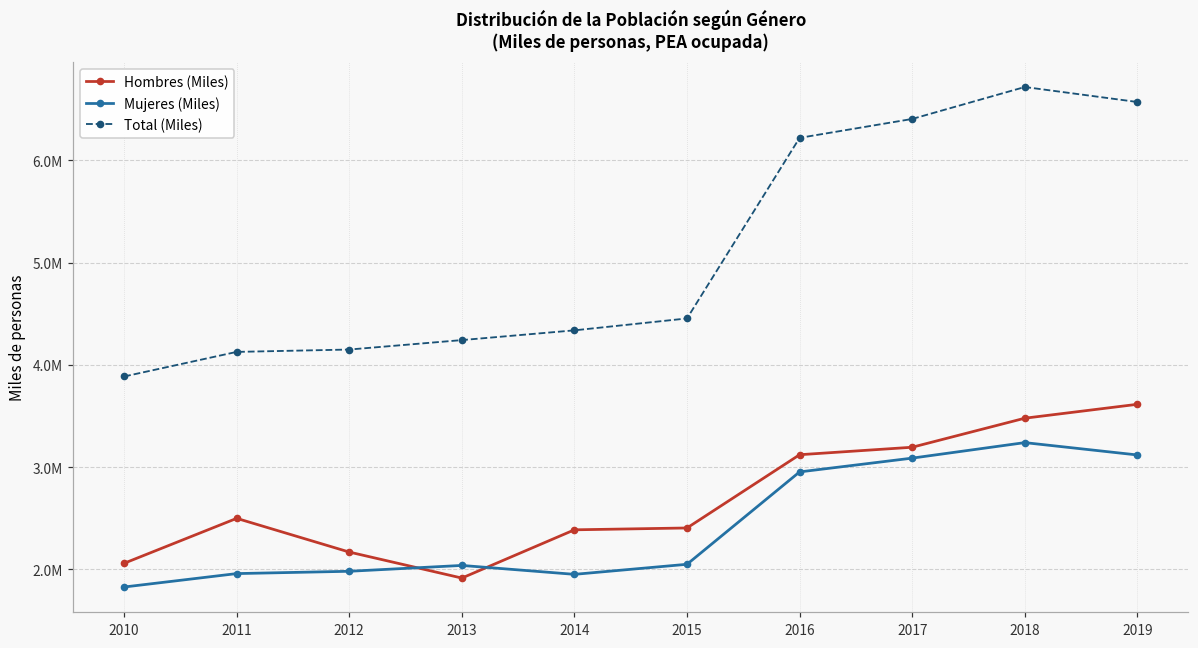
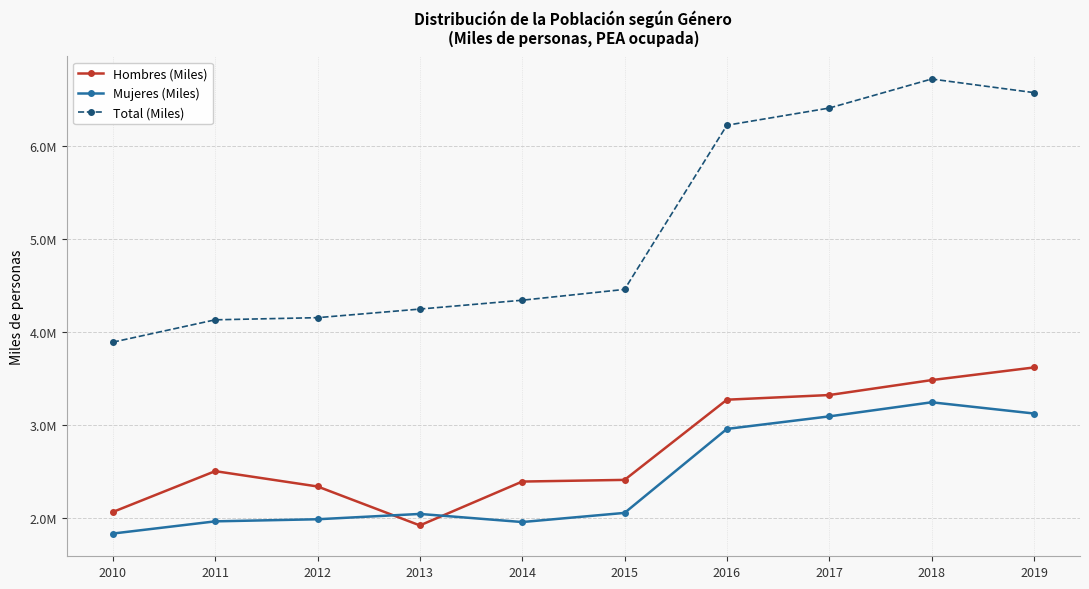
Hombres (Miles), 2012: 2200000 -> 2300000
Hombres (Miles), 2016: 3100000 -> 3300000
Hombres (Miles), 2017: 3200000 -> 3300000
